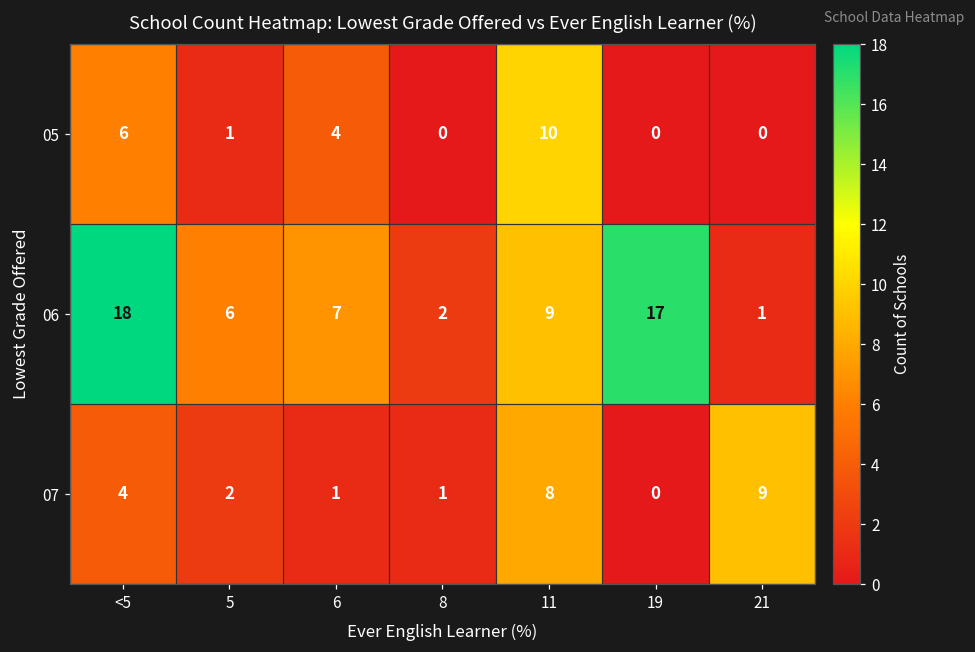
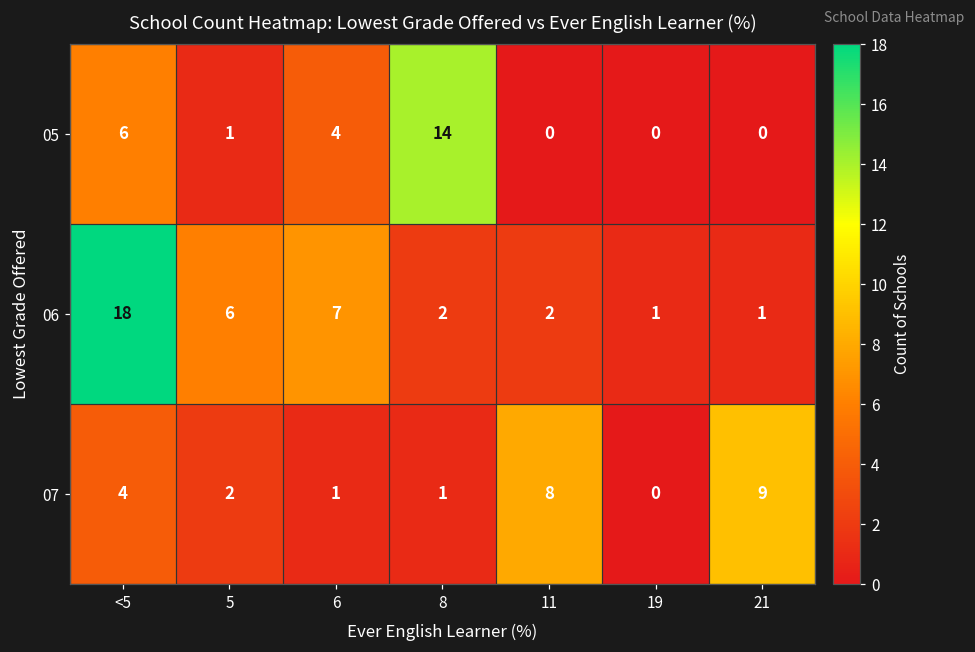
05, 8: 0 -> 14
05, 11: 10 -> 0
06, 11: 9 -> 2
06, 19: 17 -> 1
